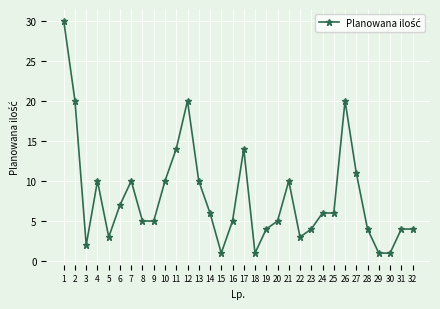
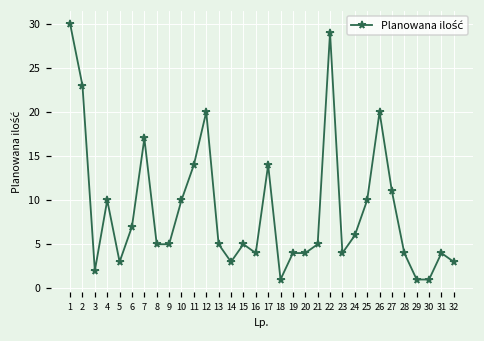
2: 20 -> 23
7: 10 -> 17
13: 10 -> 5
14: 6 -> 3
15: 1 -> 5
16: 5 -> 4
20: 5 -> 4
21: 10 -> 5
22: 3 -> 29
25: 6 -> 10
32: 4 -> 3
